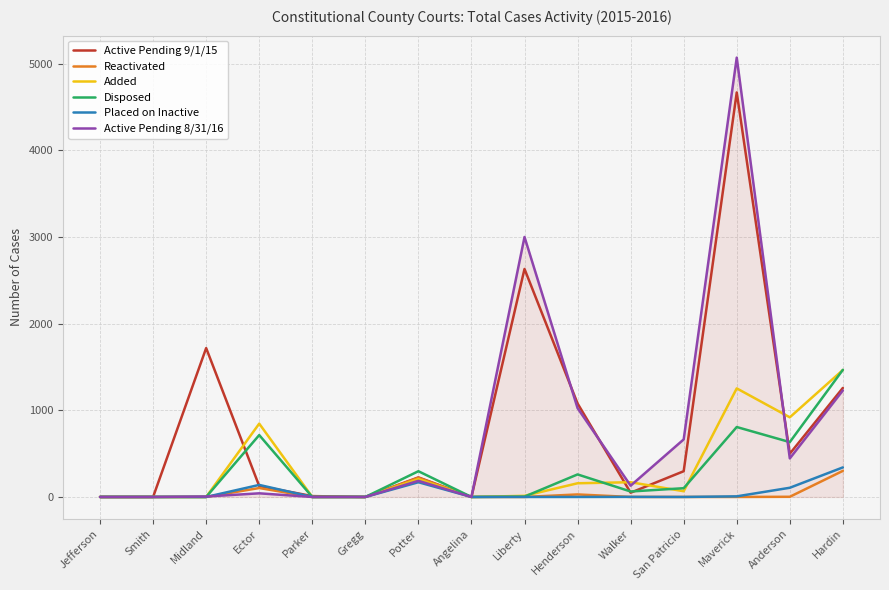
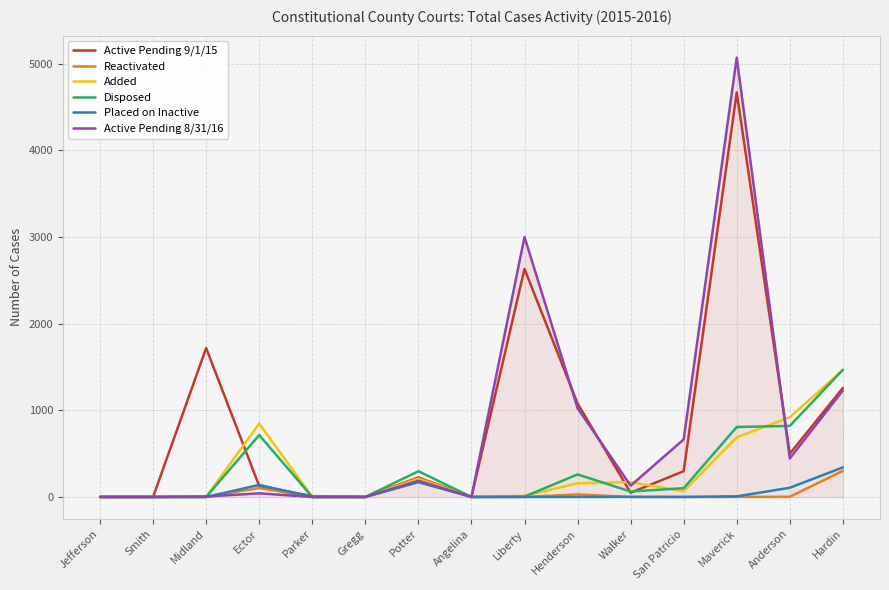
Added, Maverick: 1300 -> 700
Disposed, Anderson: 600 -> 800
